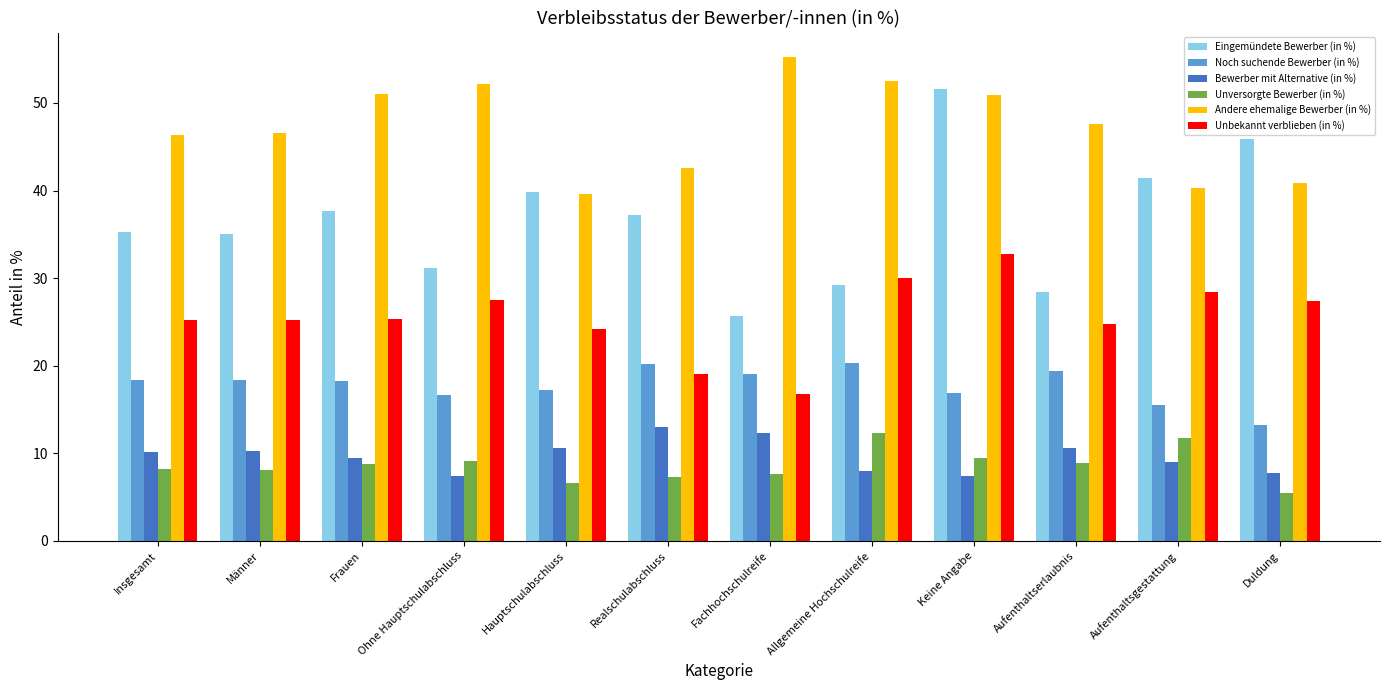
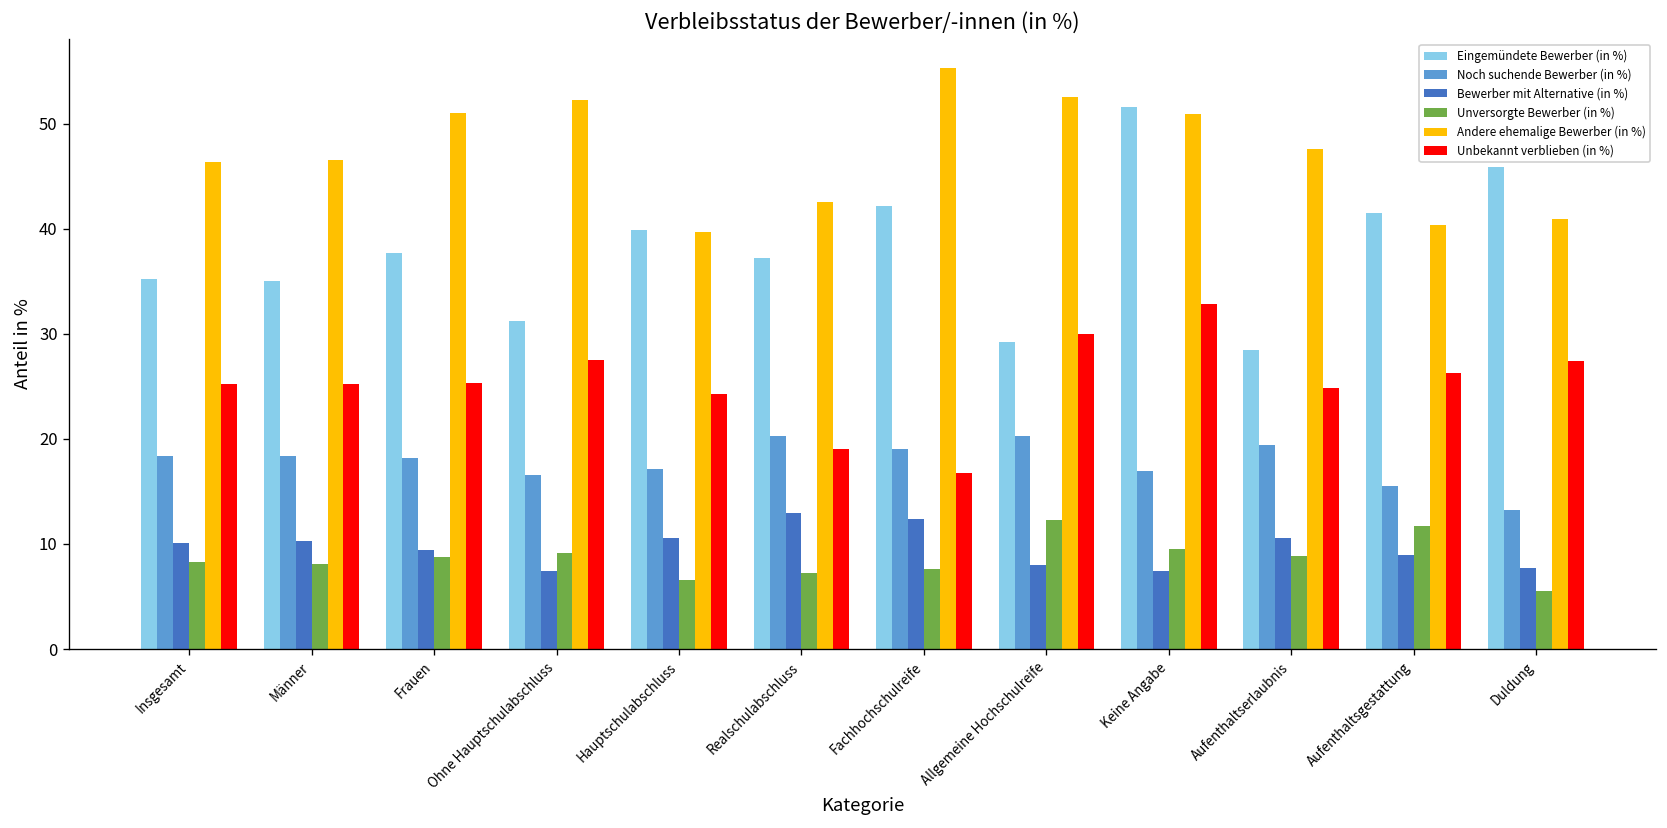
Eingemündete Bewerber (in %), Fachhochschulreife: 26 -> 42
Unbekannt verblieben (in %), Aufenthaltsgestattung: 28 -> 26
